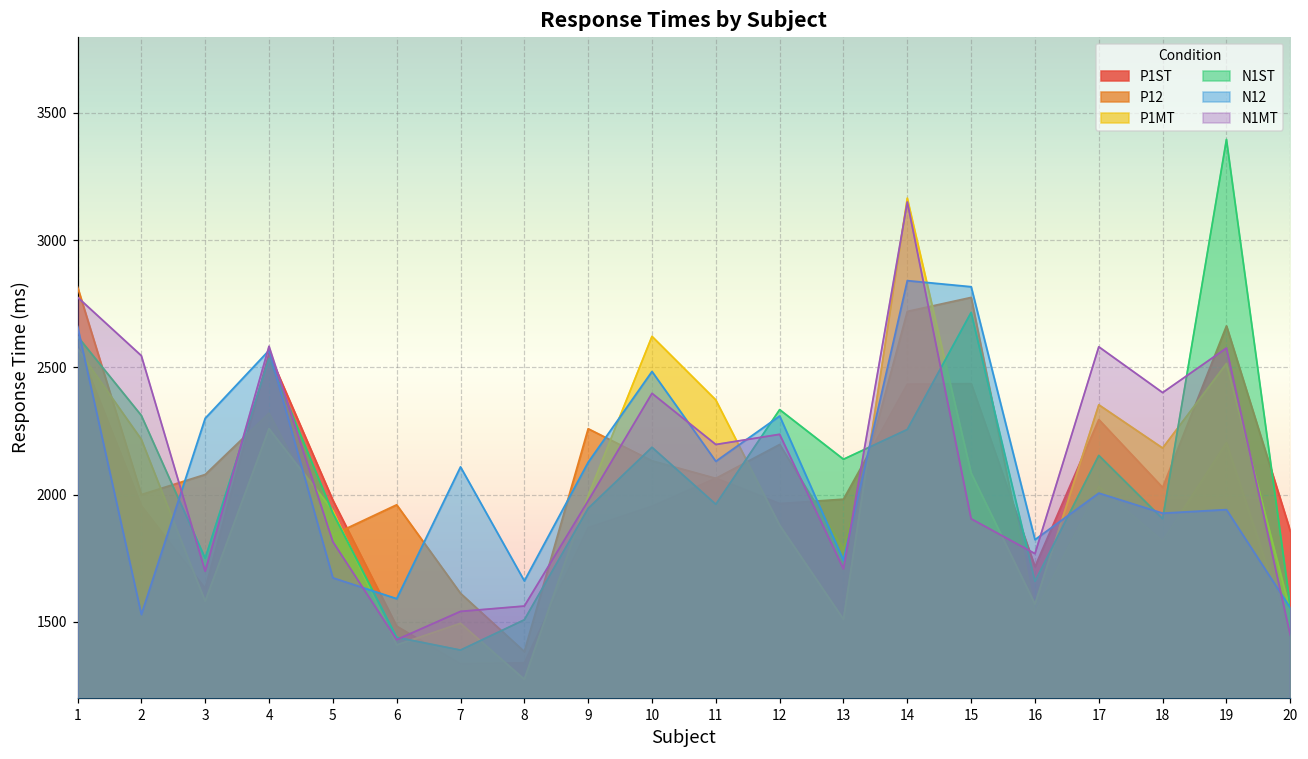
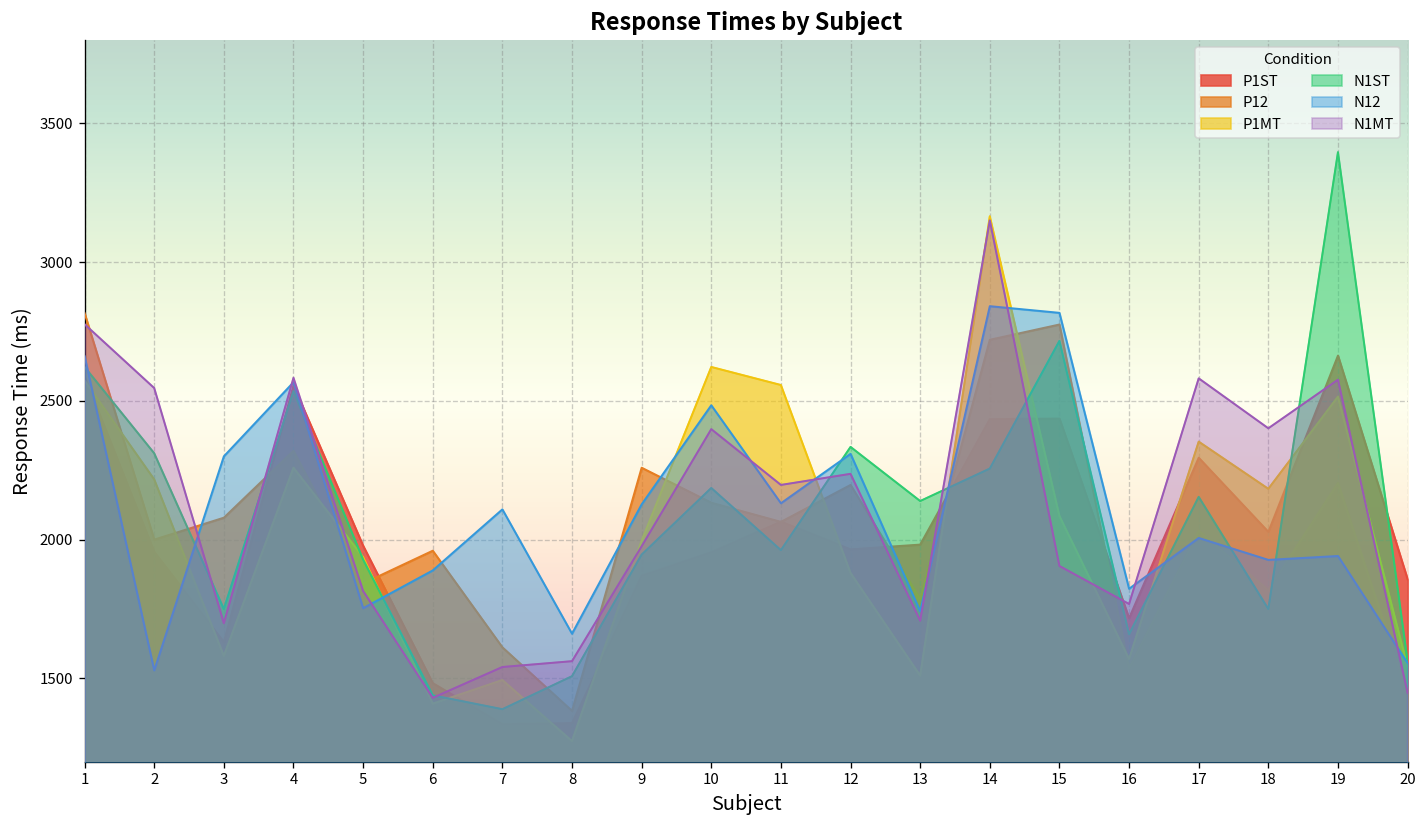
N12, 5: 1670 -> 1750
N12, 6: 1590 -> 1890
P1MT, 11: 2370 -> 2560
N1ST, 18: 1910 -> 1750
